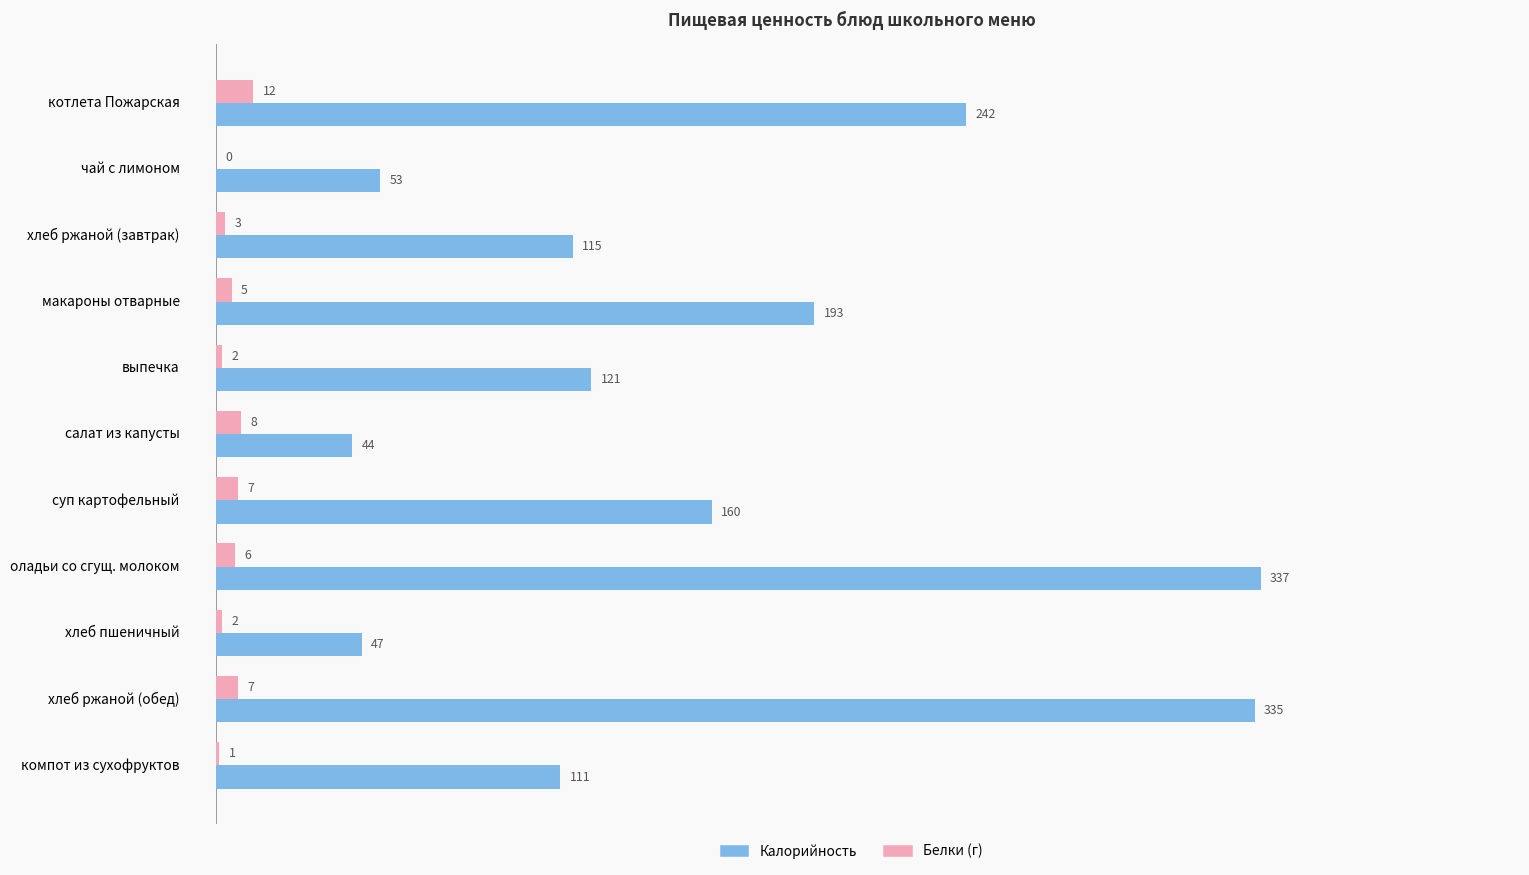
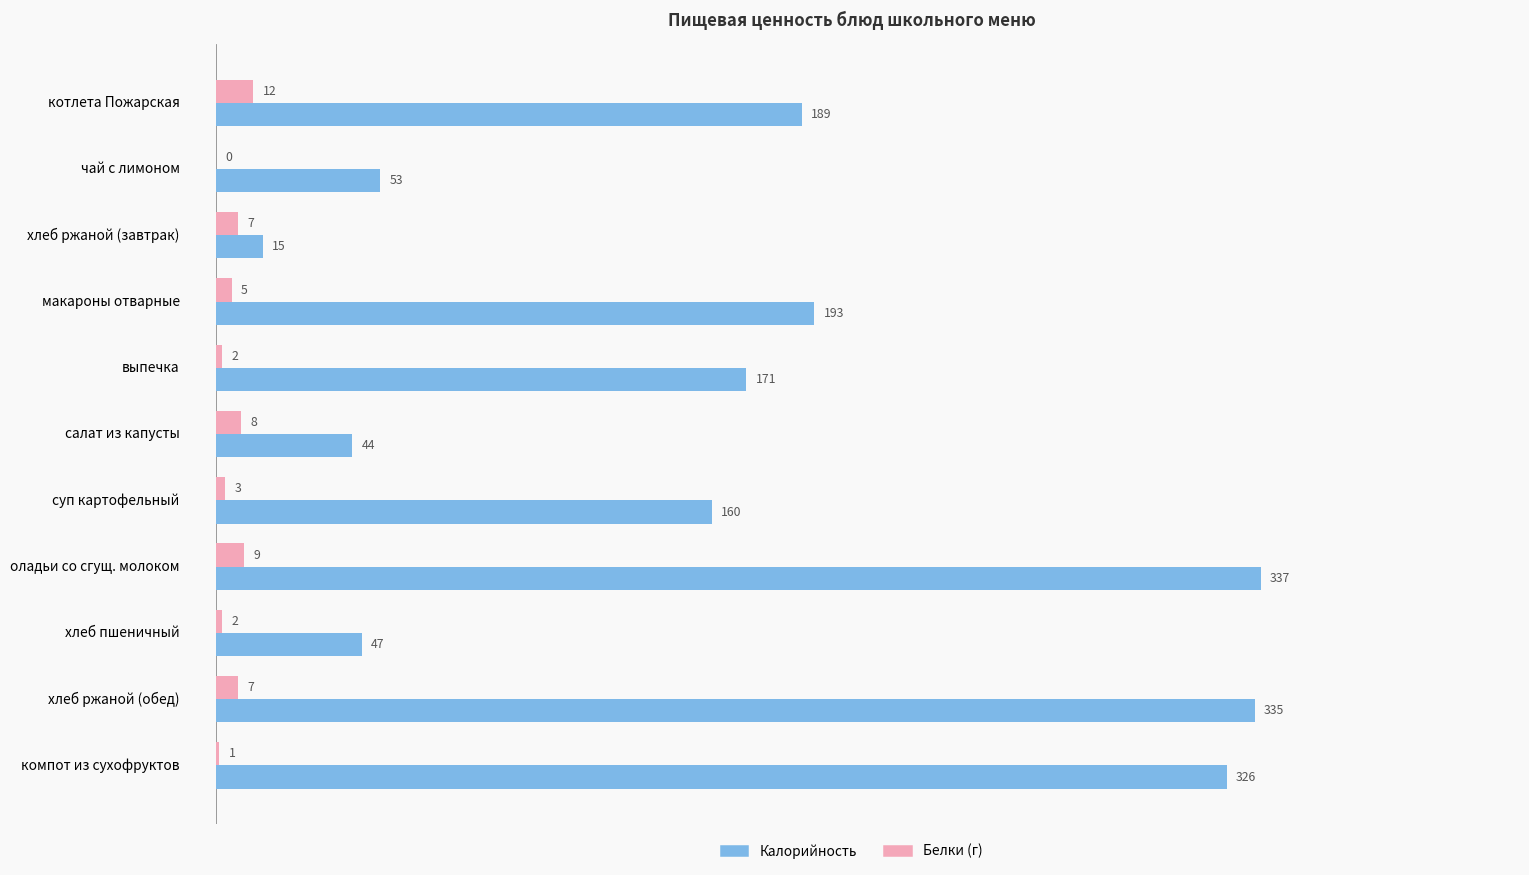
Калорийность, котлета Пожарская: 242 -> 189
Белки (г), хлеб ржаной (завтрак): 3 -> 7
Калорийность, хлеб ржаной (завтрак): 115 -> 15
Калорийность, выпечка: 121 -> 171
Белки (г), суп картофельный: 7 -> 3
Белки (г), оладьи со сгущ. молоком: 6 -> 9
Калорийность, компот из сухофруктов: 111 -> 326
